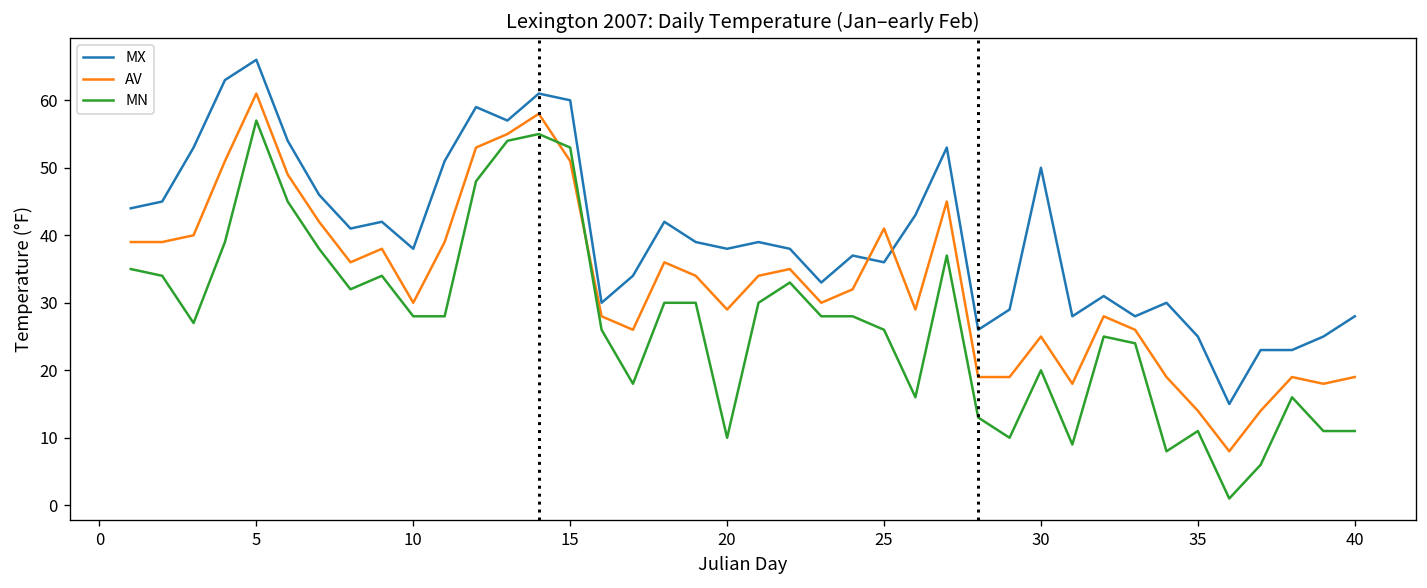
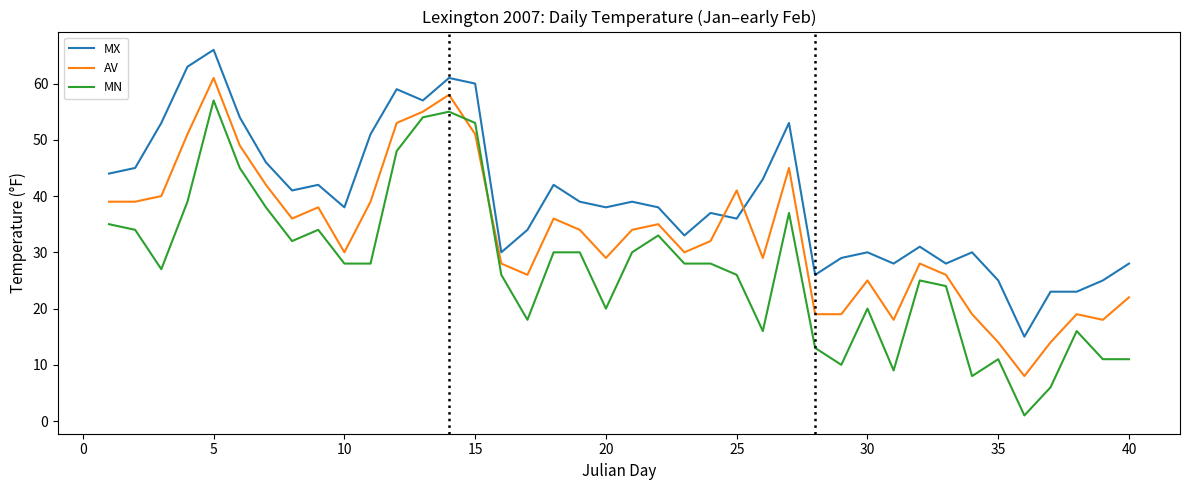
MN, 20: 10 -> 20
MX, 30: 50 -> 30
AV, 40: 19 -> 22
